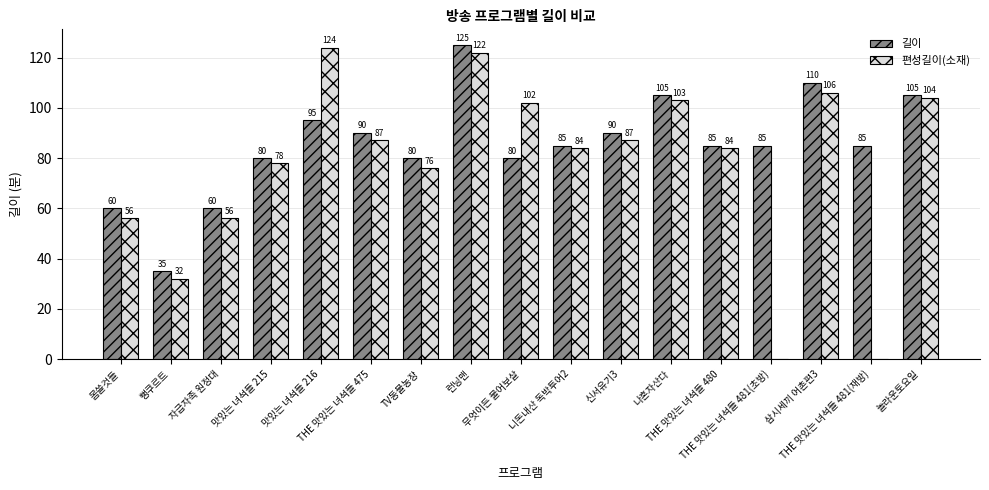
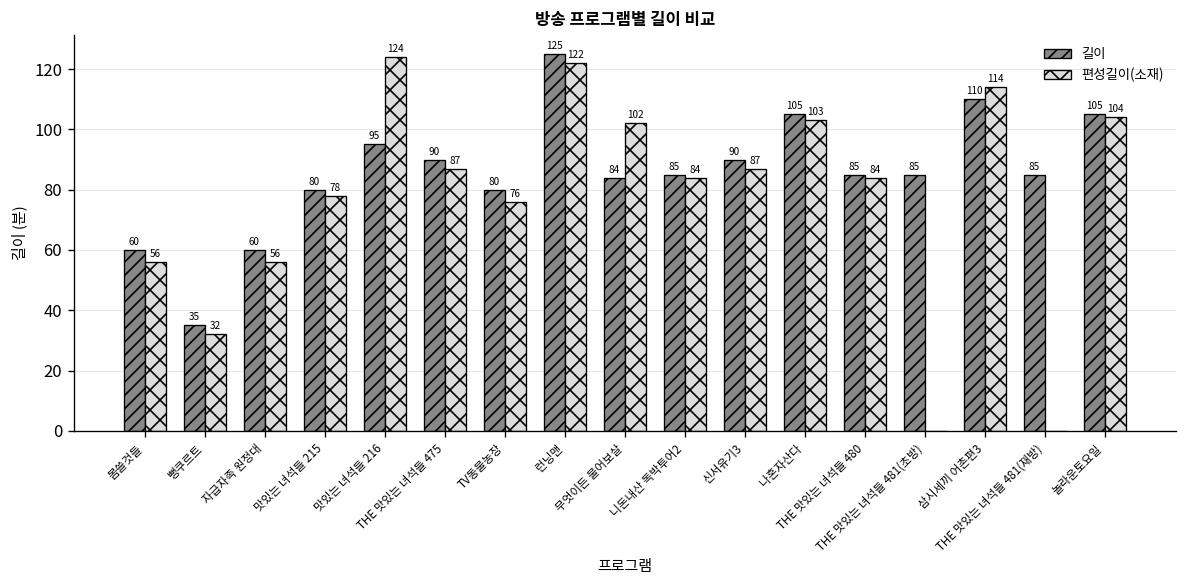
길이, 무엇이든 물어보살: 80 -> 84
편성길이(소재), 삼시세끼 어촌편3: 106 -> 114
